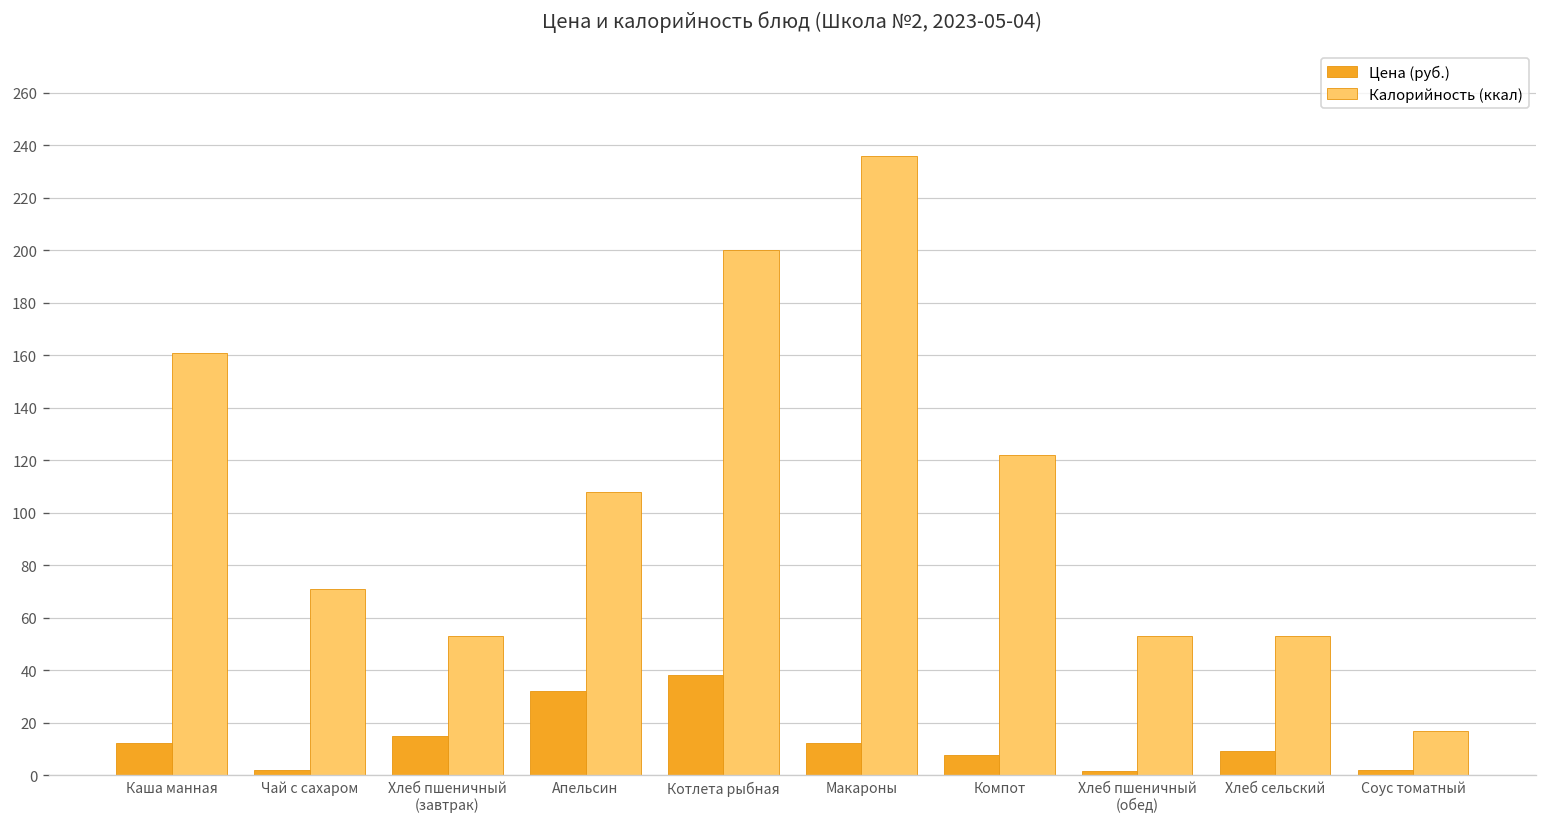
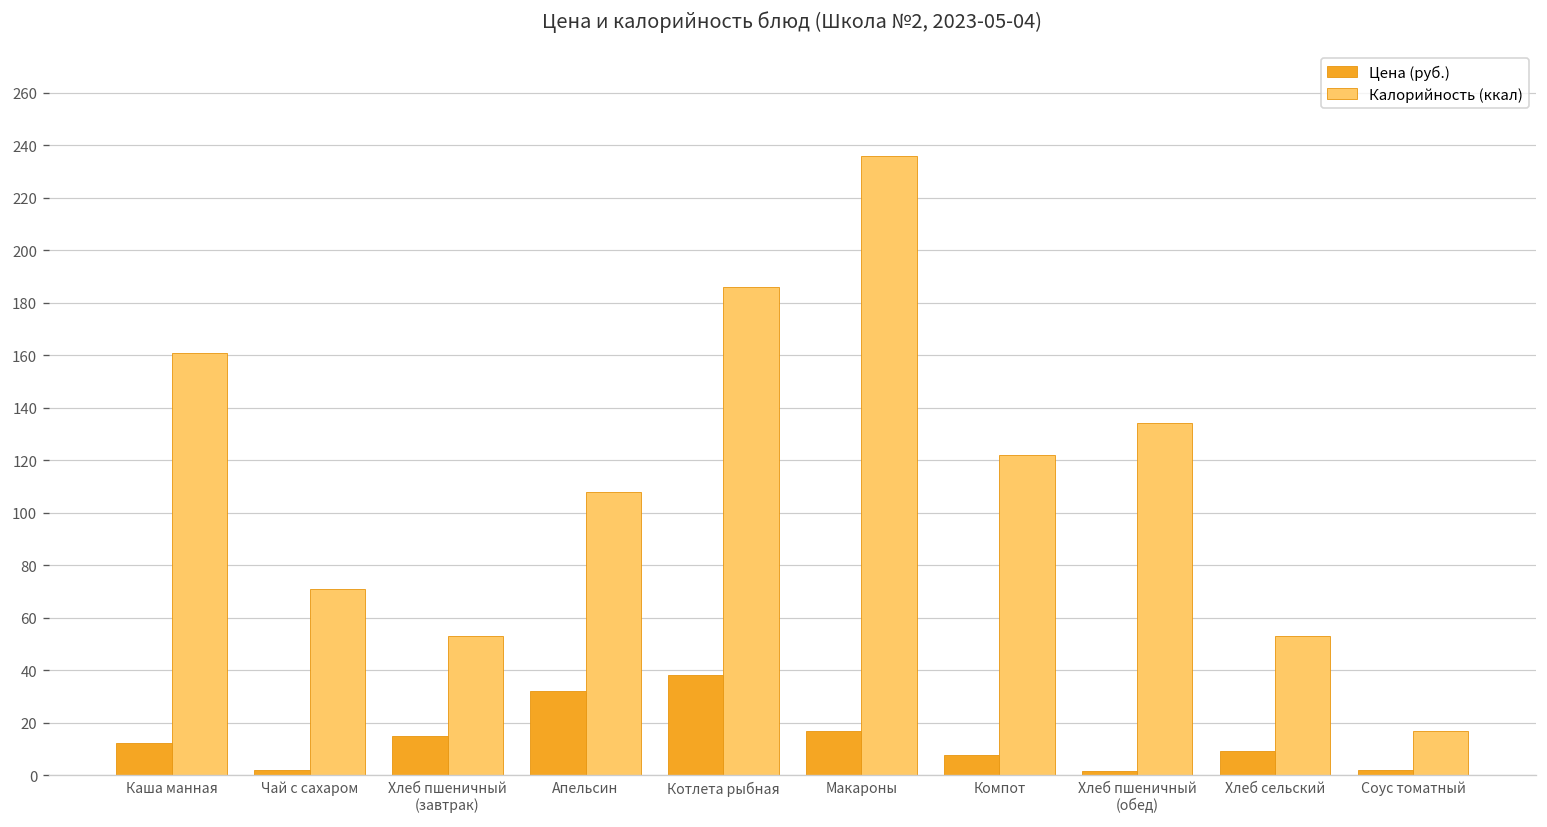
Калорийность (ккал), Котлета рыбная: 200 -> 186
Цена (руб.), Макароны: 12 -> 17
Калорийность (ккал), Хлеб пшеничный (обед): 53 -> 134
